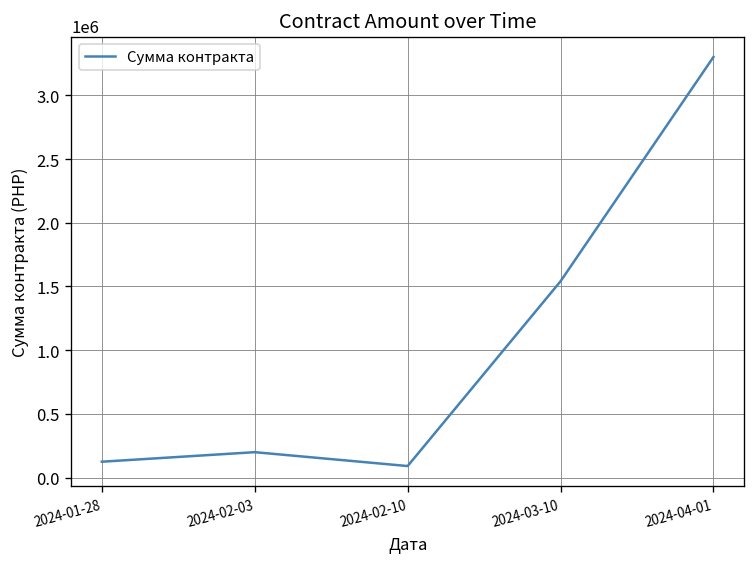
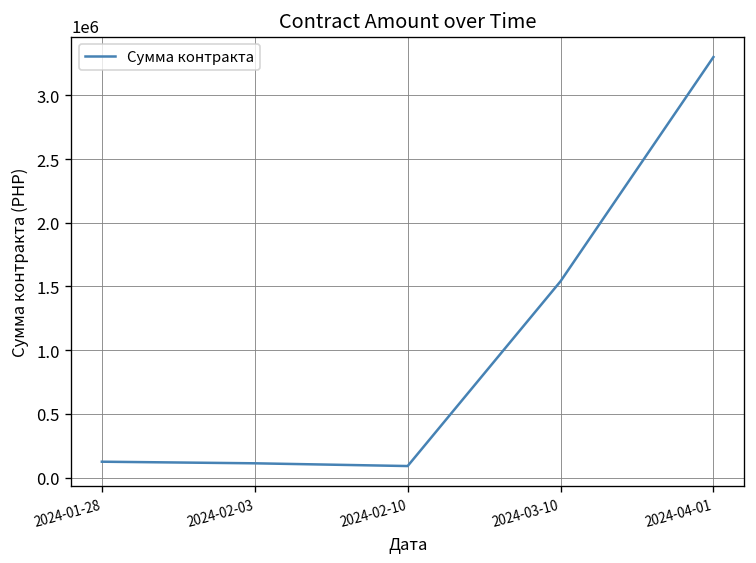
2024-02-03: 200000 -> 110000
